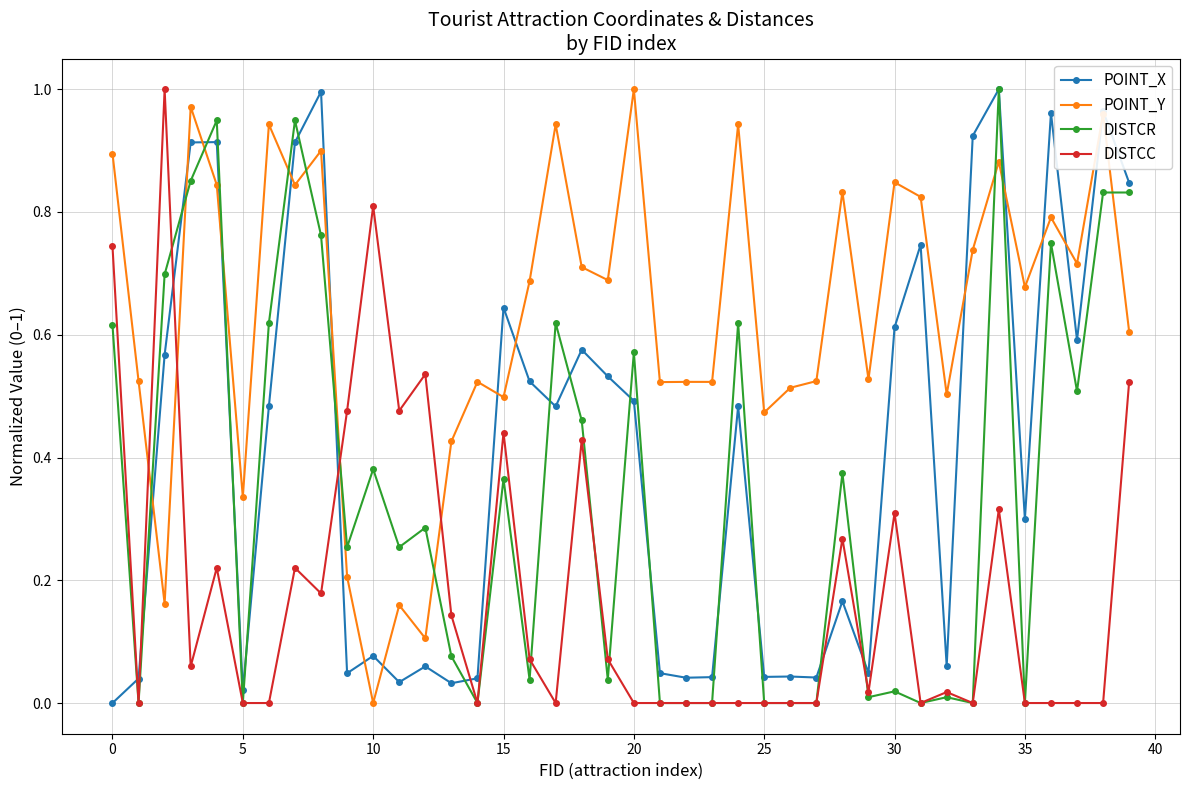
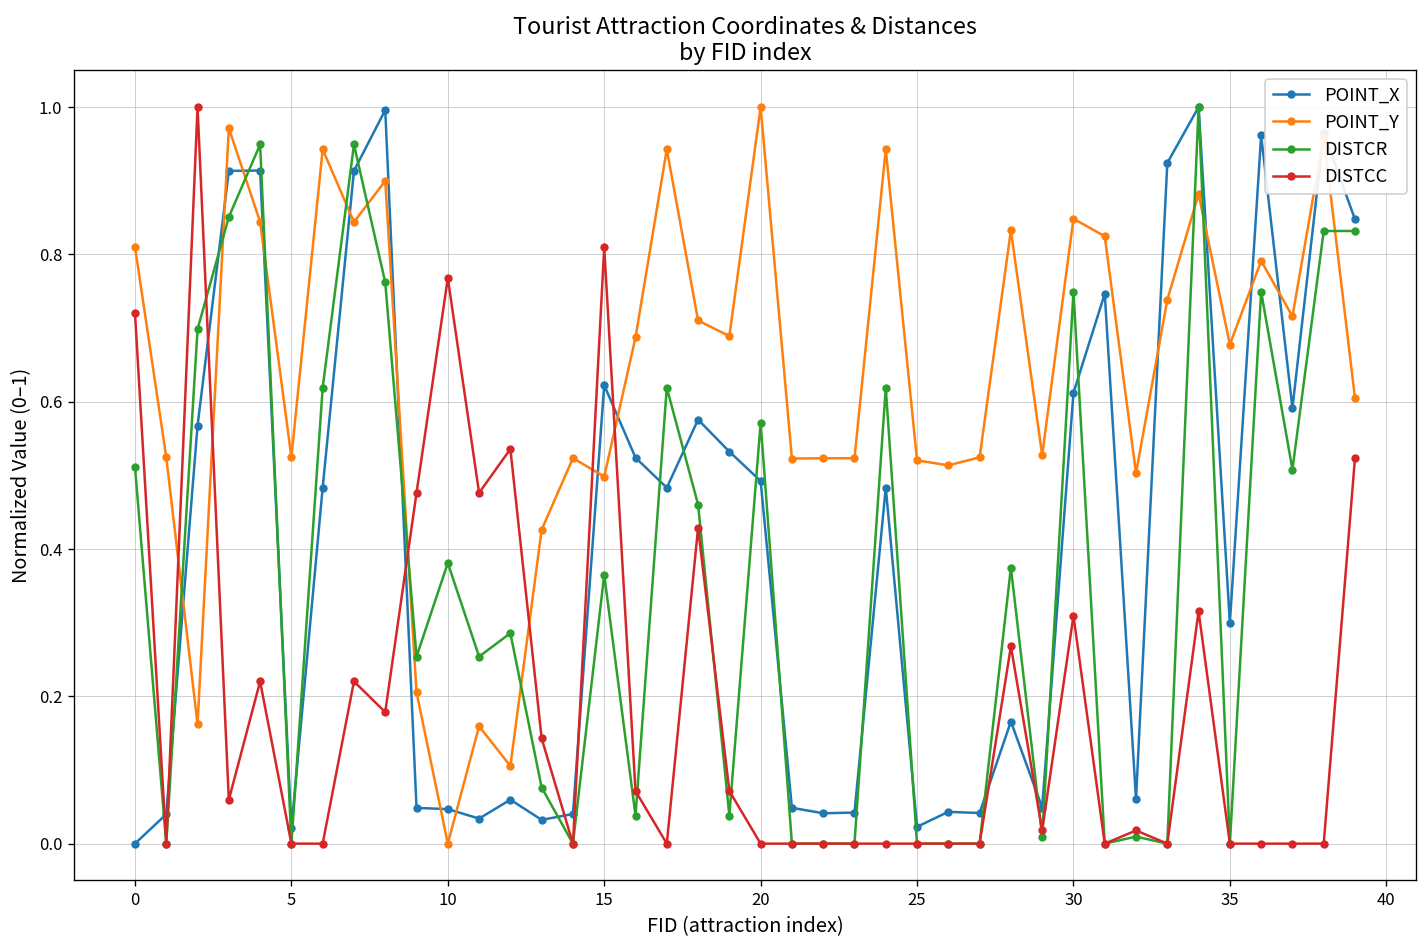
POINT_Y, 0: 0.90 -> 0.81
DISTCR, 0: 0.62 -> 0.51
DISTCC, 0: 0.74 -> 0.72
POINT_Y, 5: 0.34 -> 0.52
POINT_X, 10: 0.08 -> 0.05
DISTCC, 10: 0.81 -> 0.77
POINT_X, 15: 0.64 -> 0.62
DISTCC, 15: 0.44 -> 0.81
POINT_X, 25: 0.04 -> 0.02
POINT_Y, 25: 0.47 -> 0.52
DISTCR, 30: 0.02 -> 0.75
